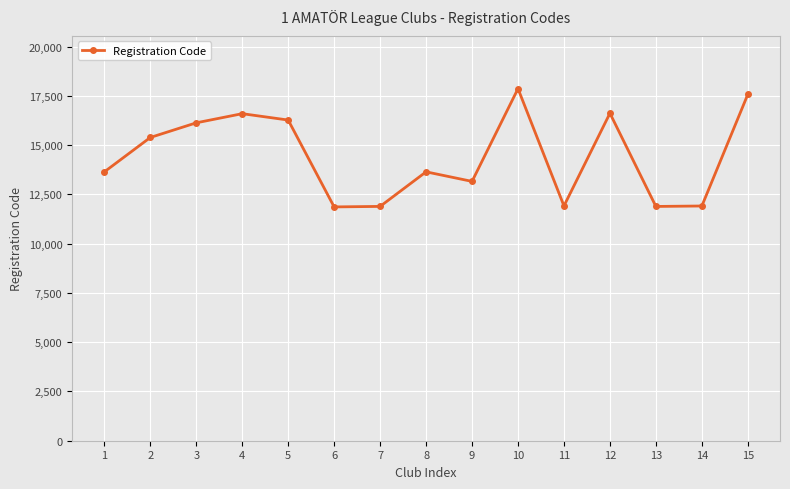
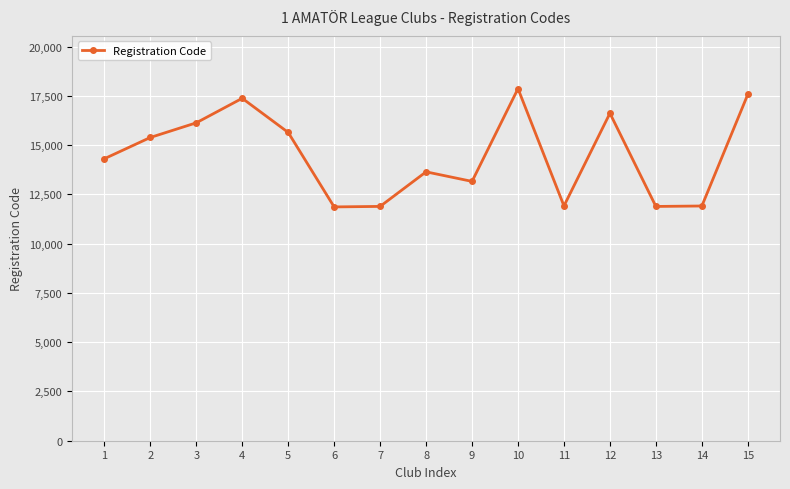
1: 13,600 -> 14,300
4: 16,600 -> 17,400
5: 16,300 -> 15,600
